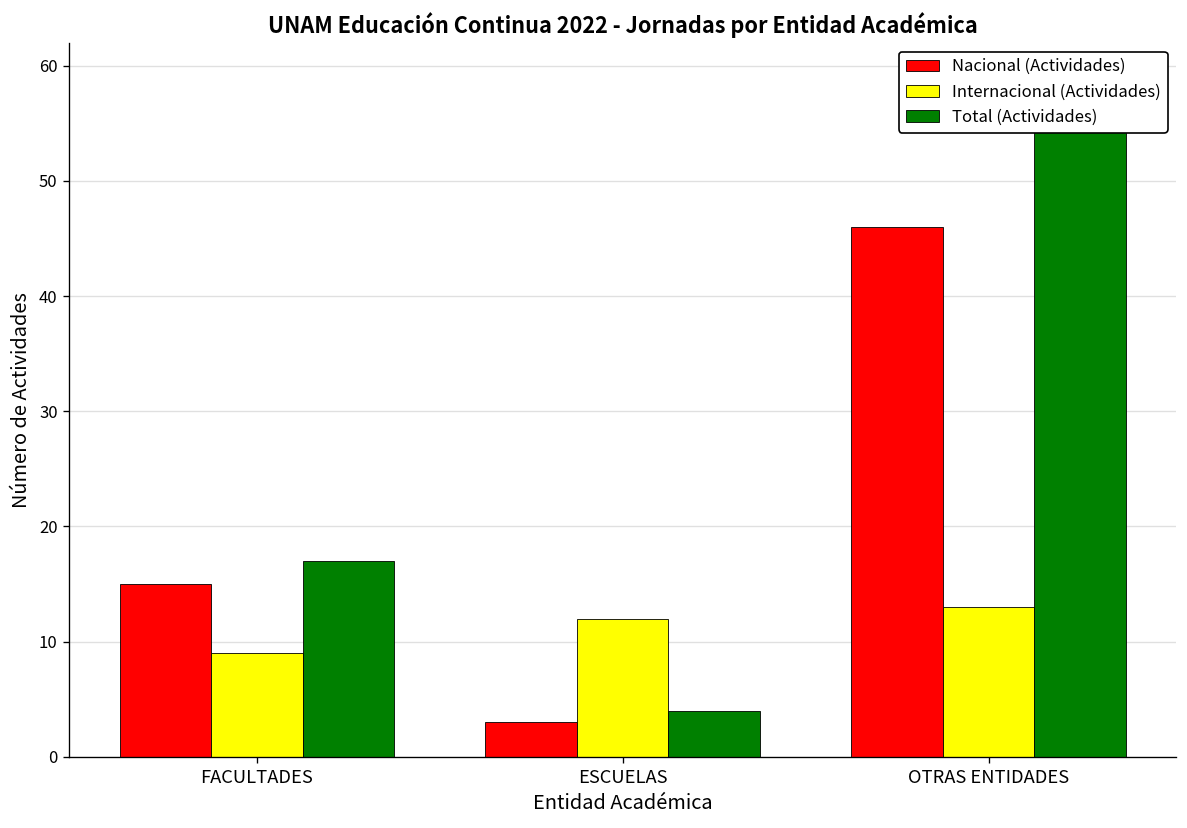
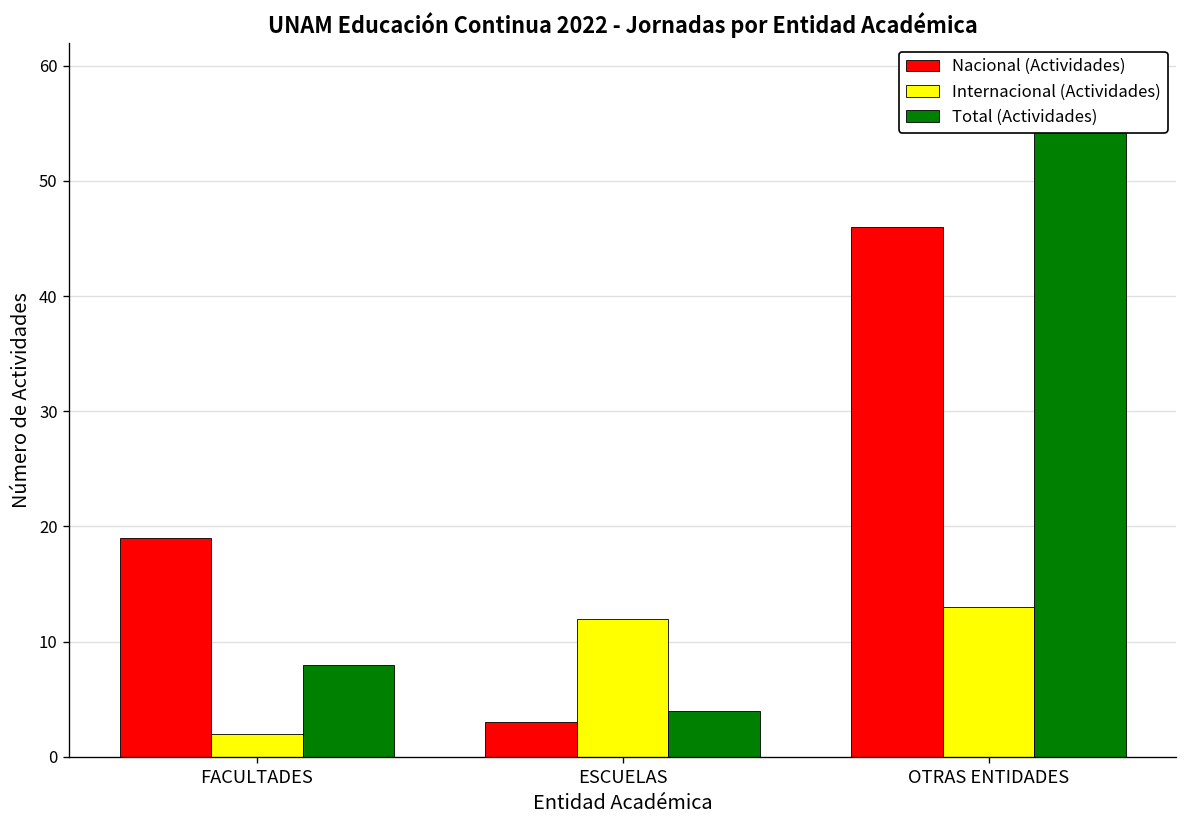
Nacional (Actividades), FACULTADES: 15 -> 19
Internacional (Actividades), FACULTADES: 9 -> 2
Total (Actividades), FACULTADES: 17 -> 8
